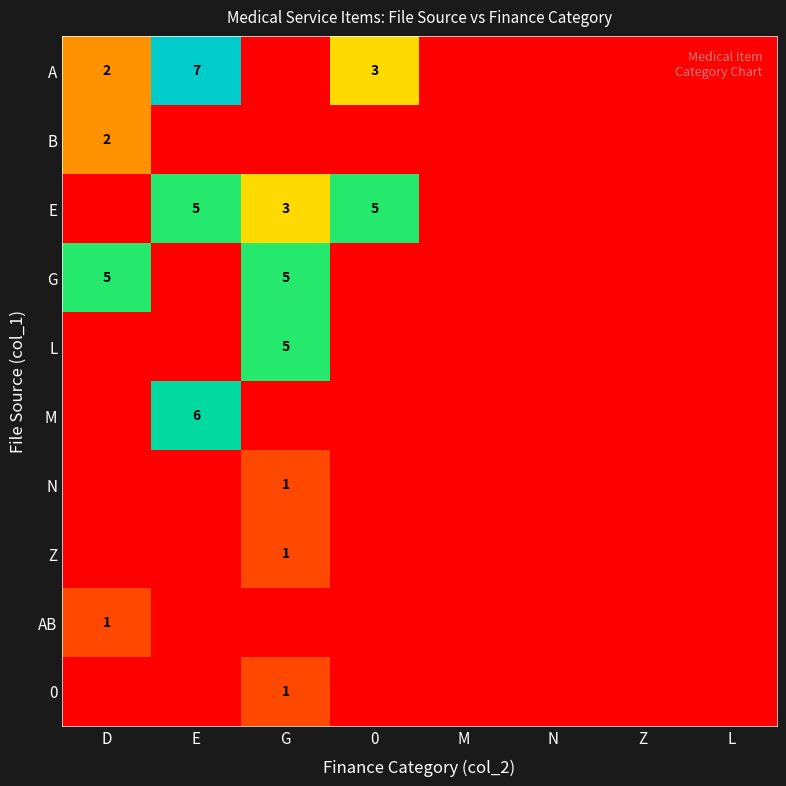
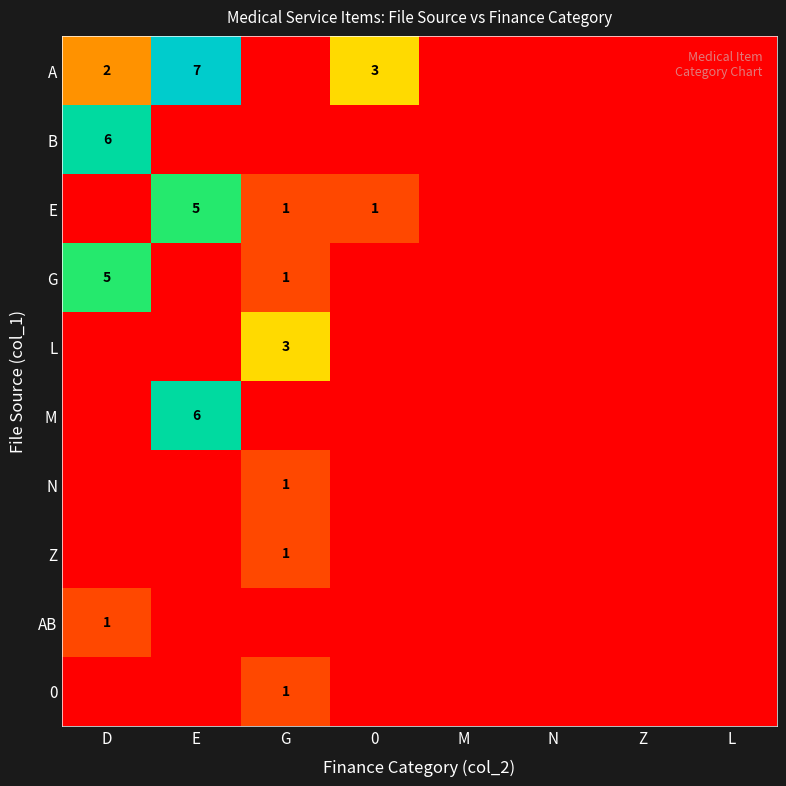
B, D: 2 -> 6
E, G: 3 -> 1
E, 0: 5 -> 1
G, G: 5 -> 1
L, G: 5 -> 3
